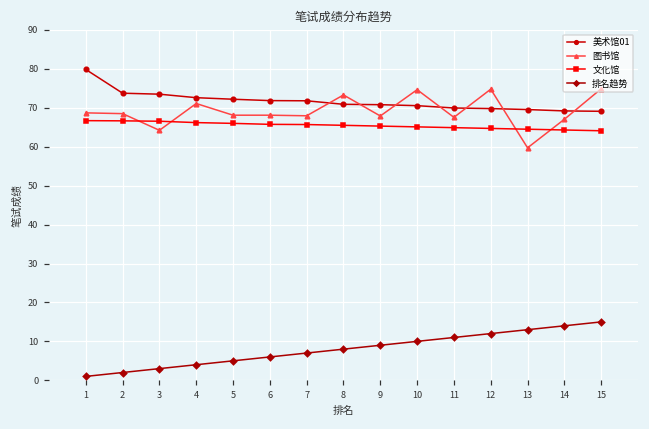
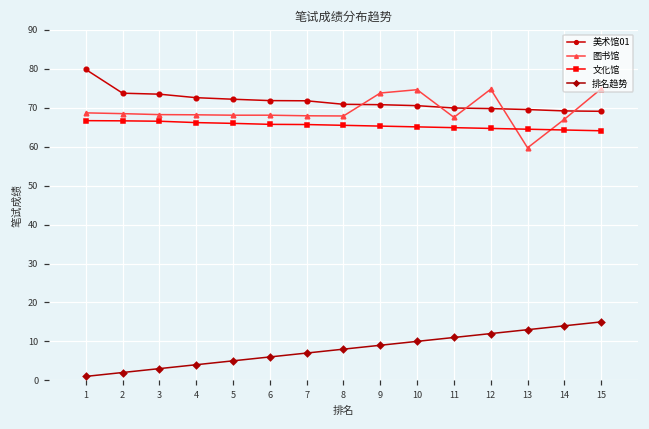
图书馆, 3: 64 -> 68
图书馆, 4: 71 -> 68
图书馆, 8: 73 -> 68
图书馆, 9: 68 -> 74
